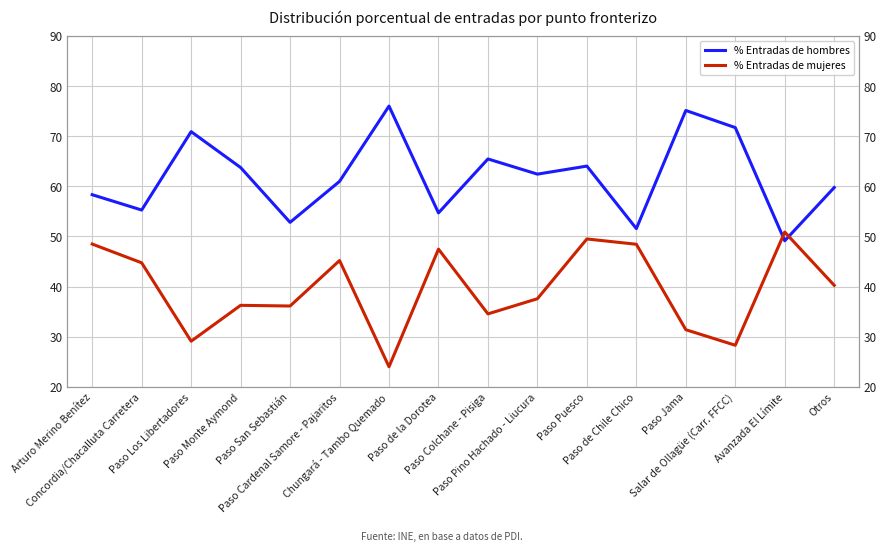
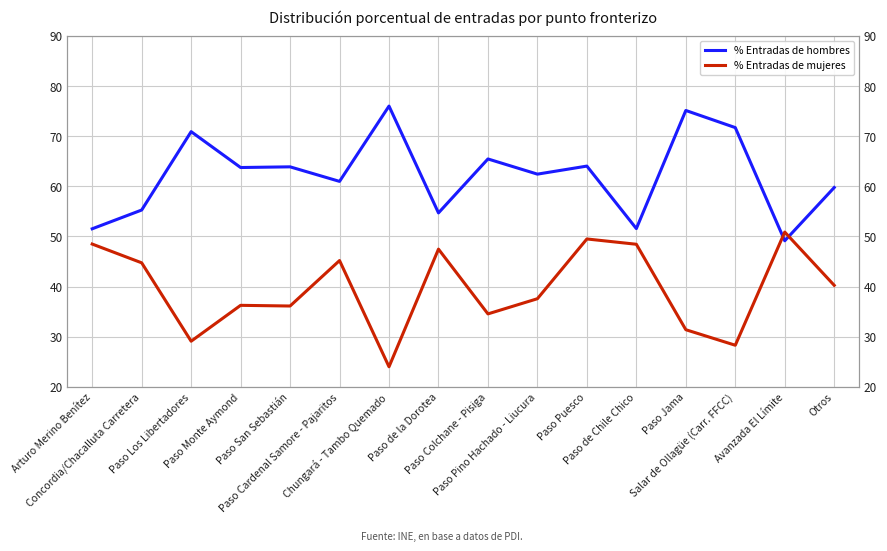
% Entradas de hombres, Arturo Merino Benítez: 58 -> 52
% Entradas de hombres, Paso San Sebastián: 53 -> 64
